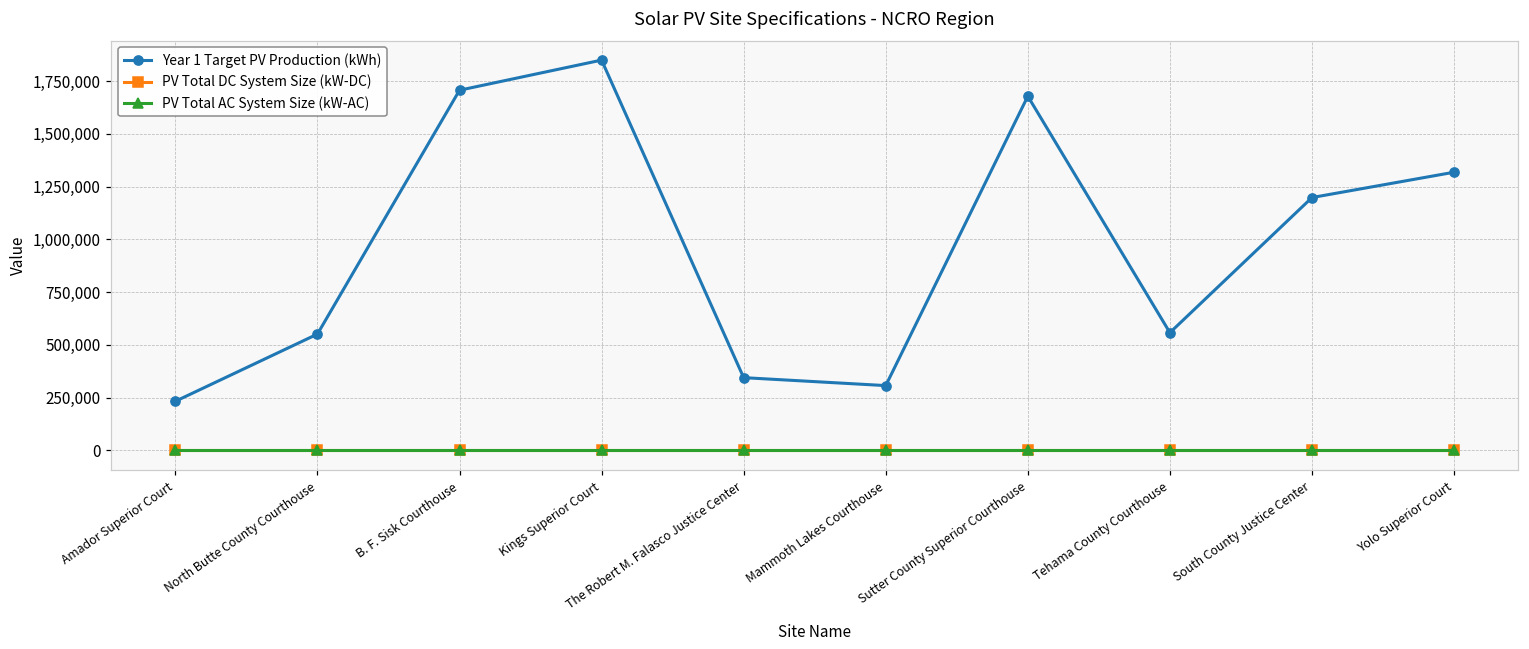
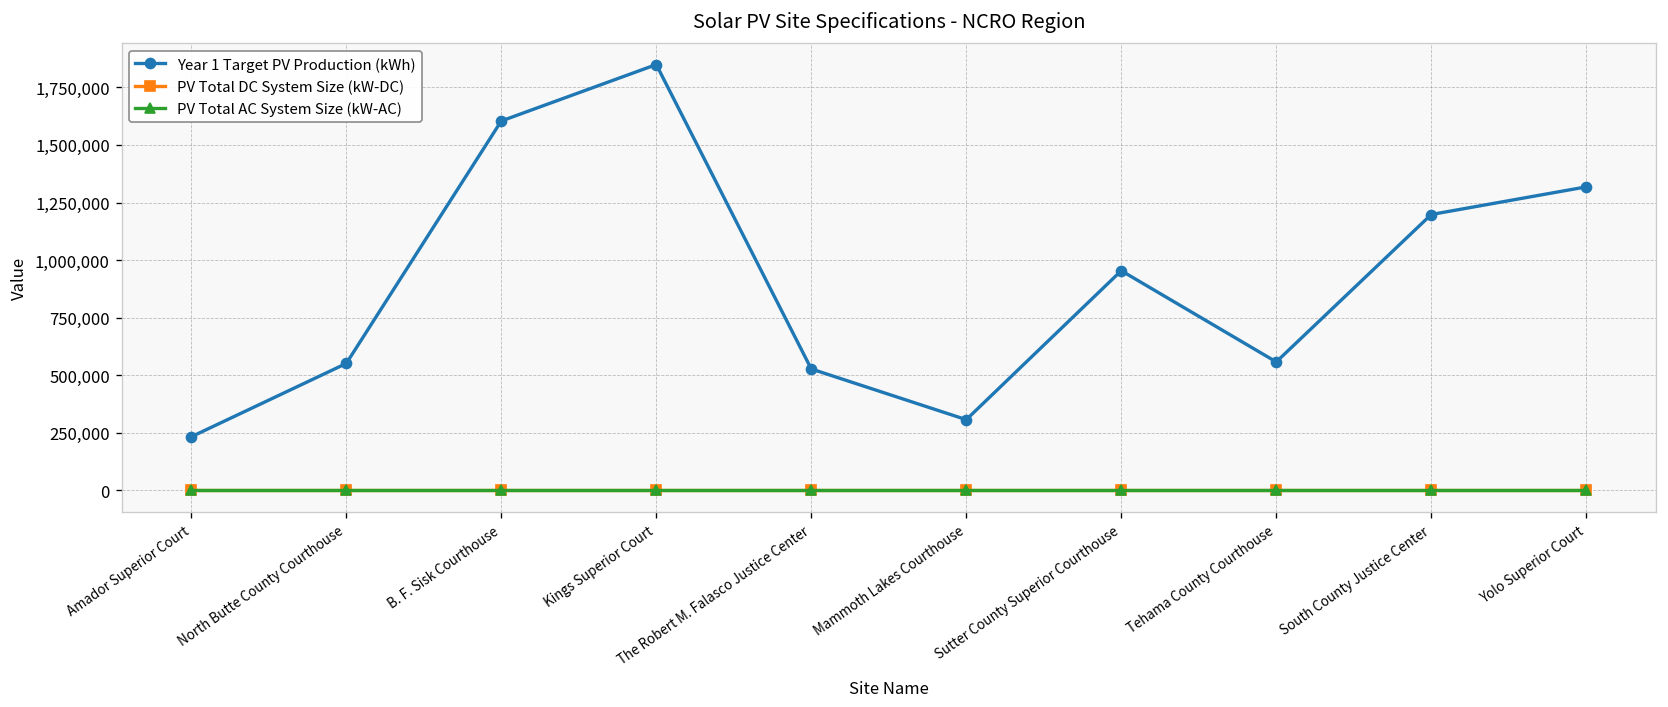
Year 1 Target PV Production (kWh), B. F. Sisk Courthouse: 1,710,000 -> 1,600,000
Year 1 Target PV Production (kWh), The Robert M. Falasco Justice Center: 350,000 -> 530,000
Year 1 Target PV Production (kWh), Sutter County Superior Courthouse: 1,680,000 -> 950,000
